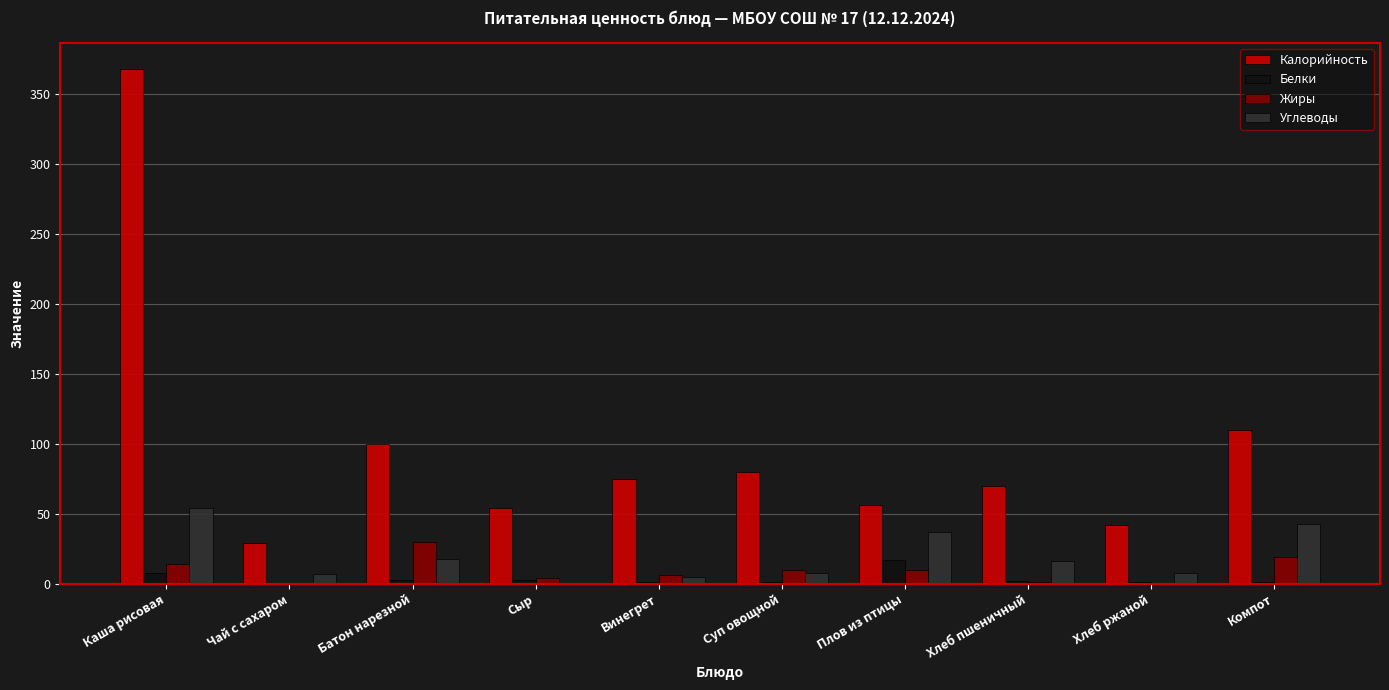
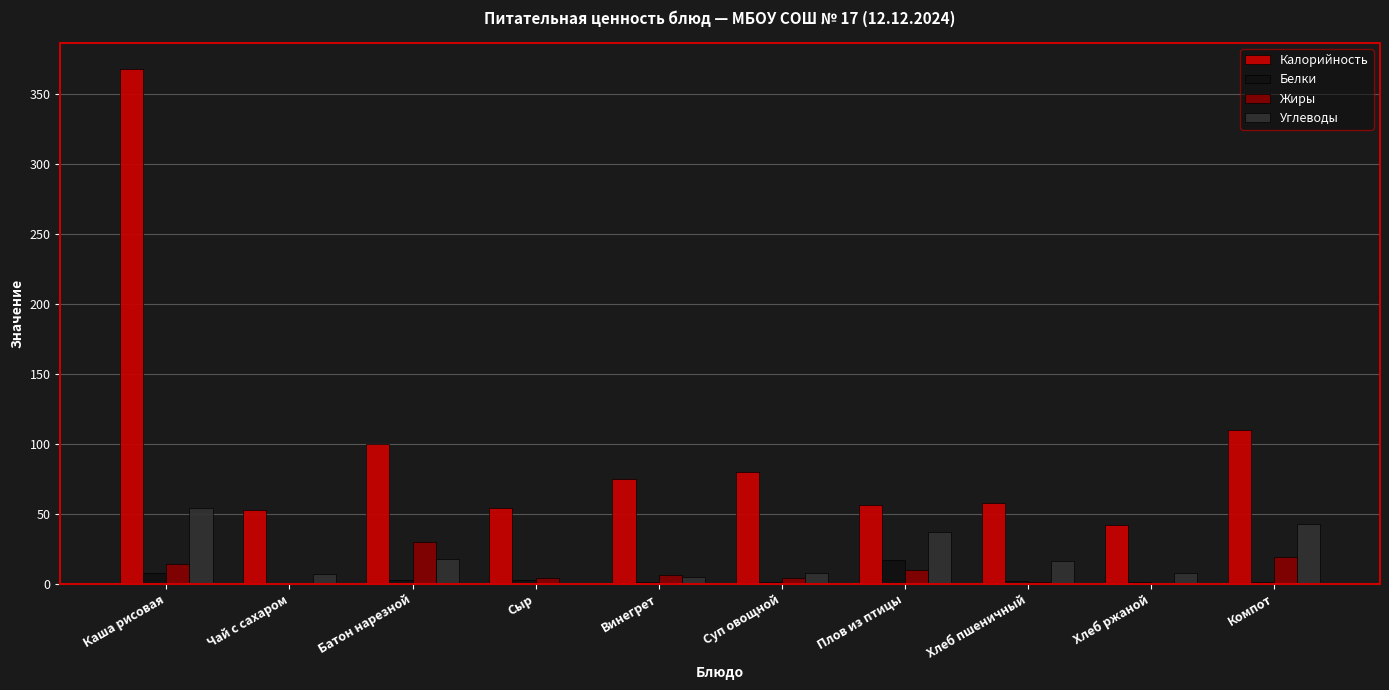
Калорийность, Чай с сахаром: 29 -> 53
Жиры, Суп овощной: 10 -> 4
Калорийность, Хлеб пшеничный: 70 -> 58
